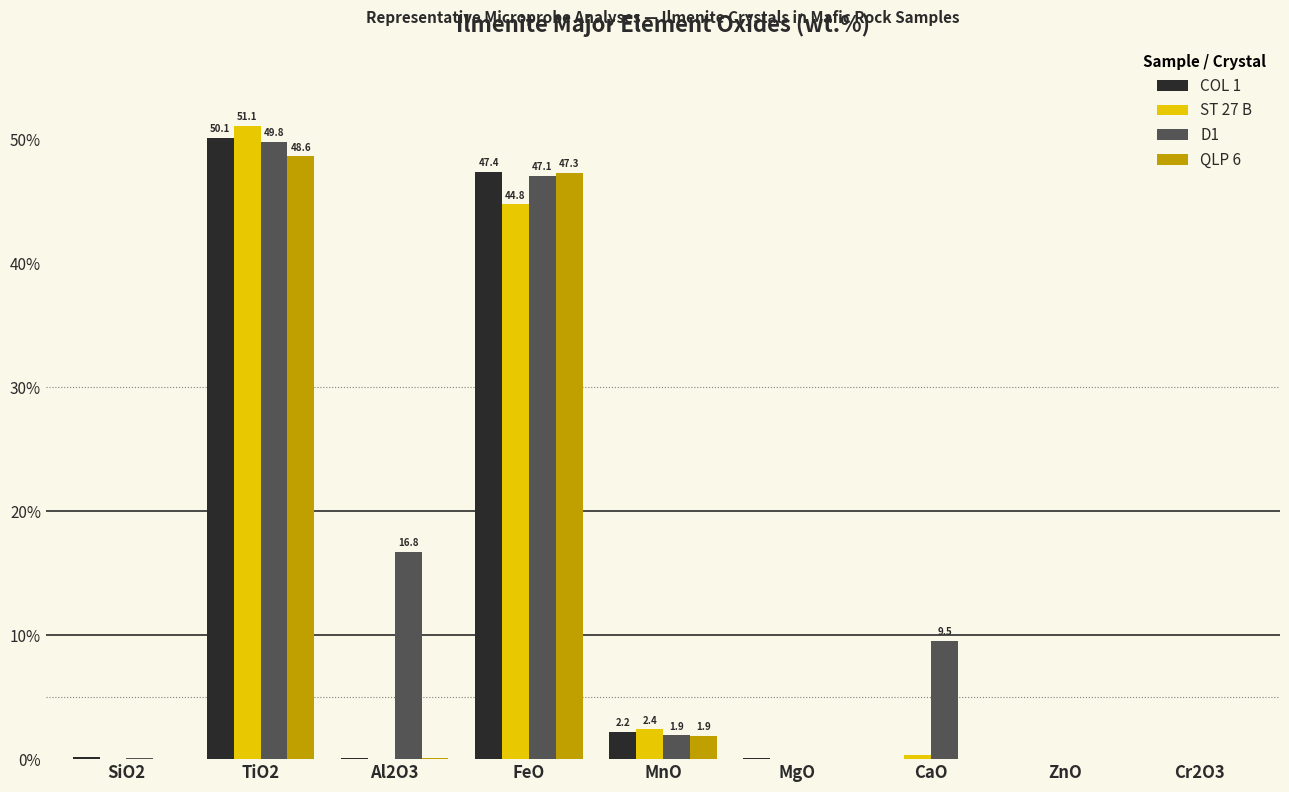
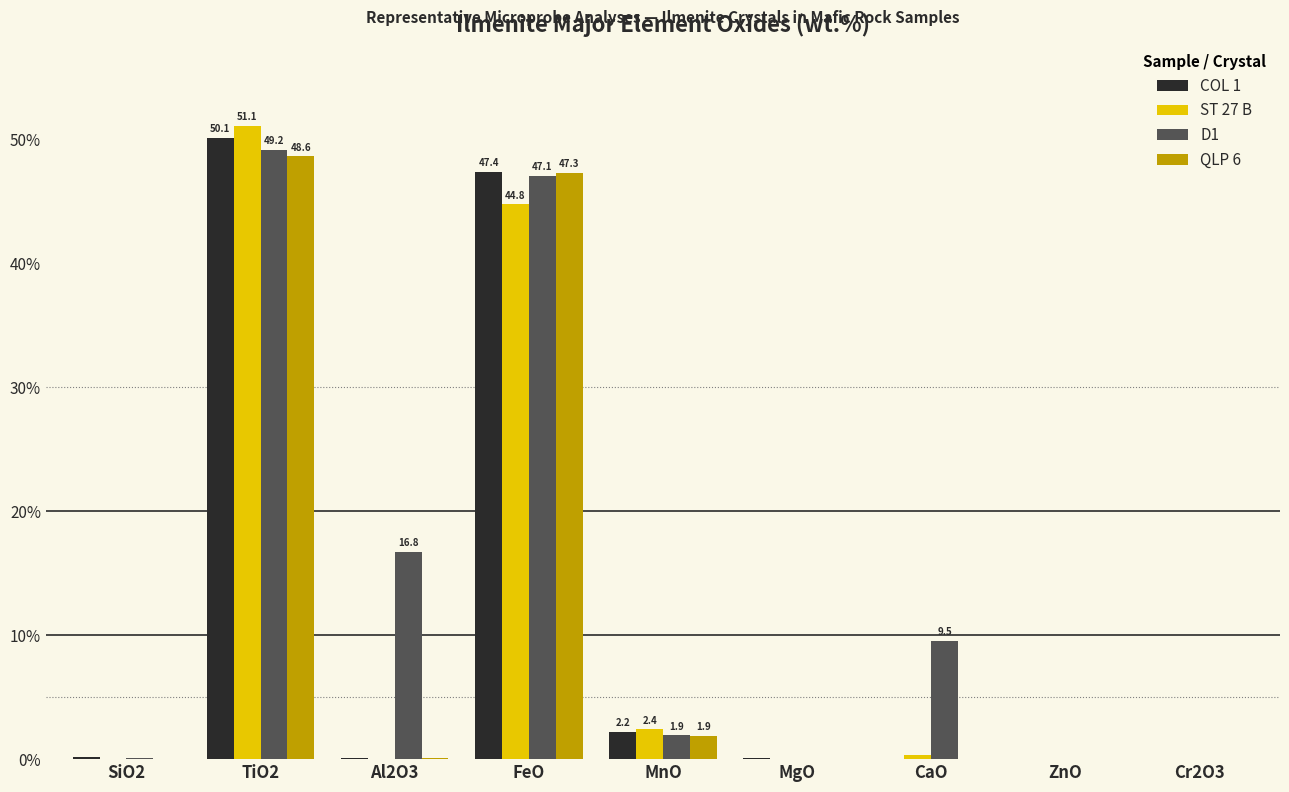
D1, TiO2: 49.8 -> 49.2
